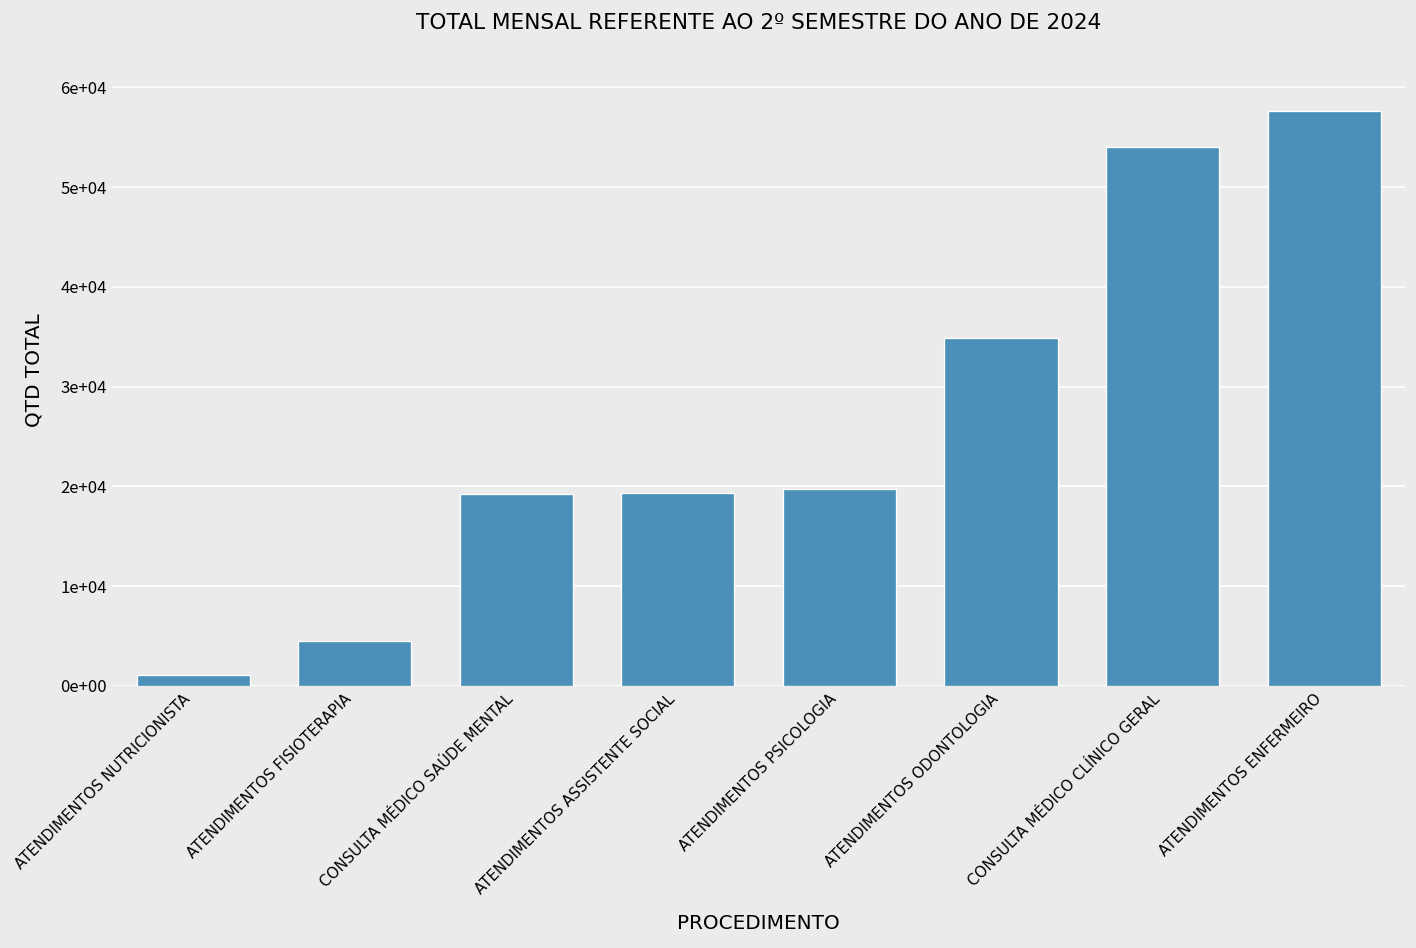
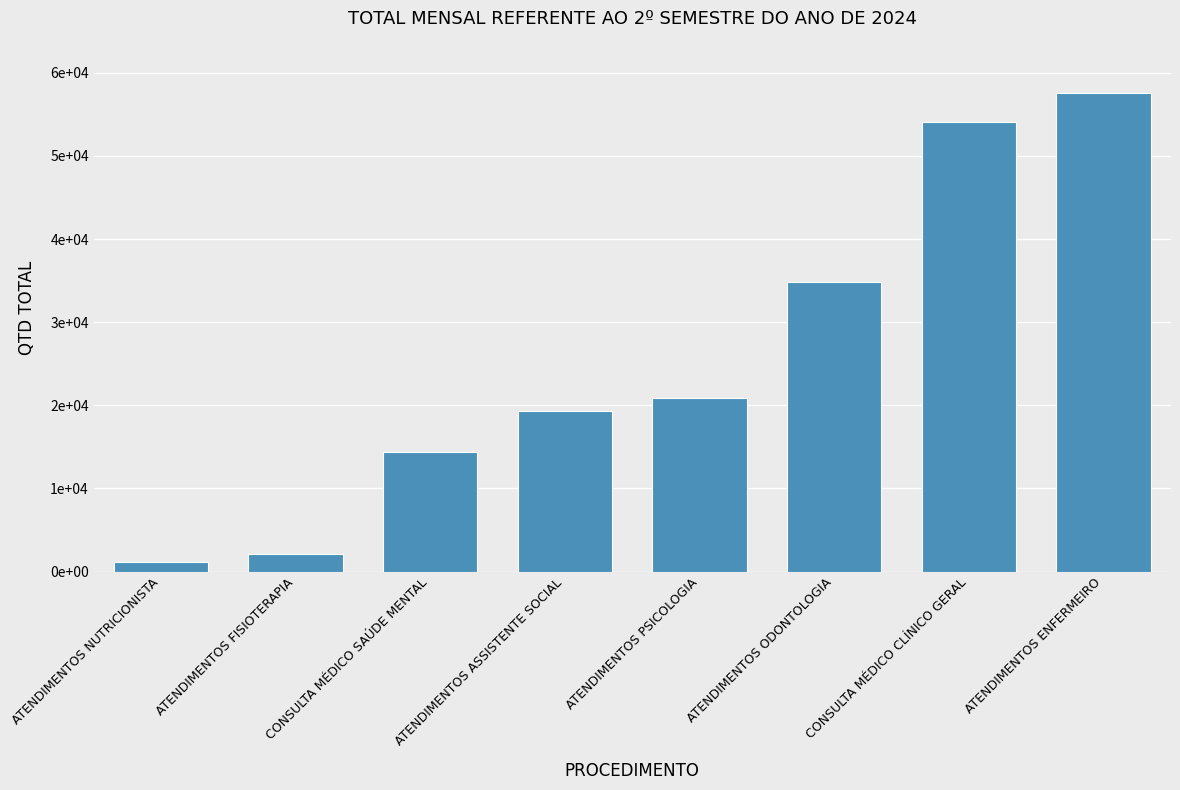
ATENDIMENTOS FISIOTERAPIA: 4000 -> 2000
CONSULTA MÉDICO SAÚDE MENTAL: 19000 -> 14000
ATENDIMENTOS PSICOLOGIA: 20000 -> 21000
